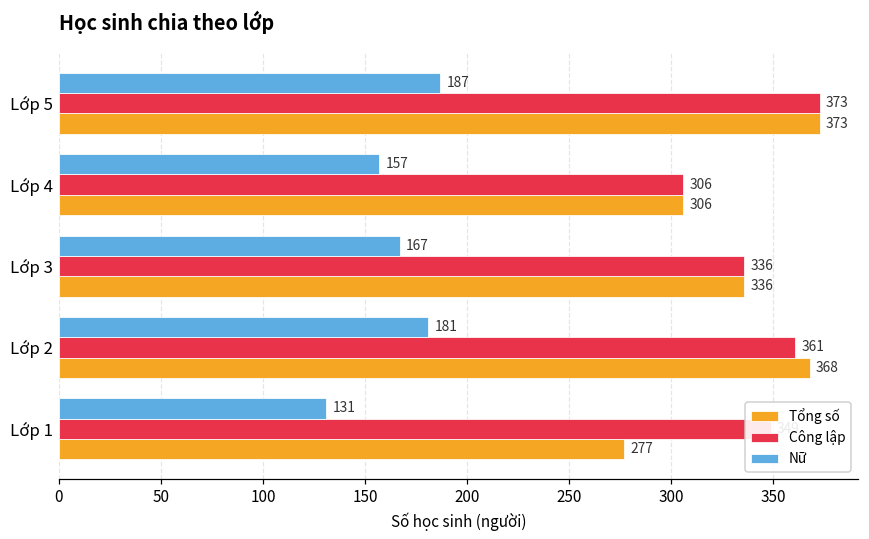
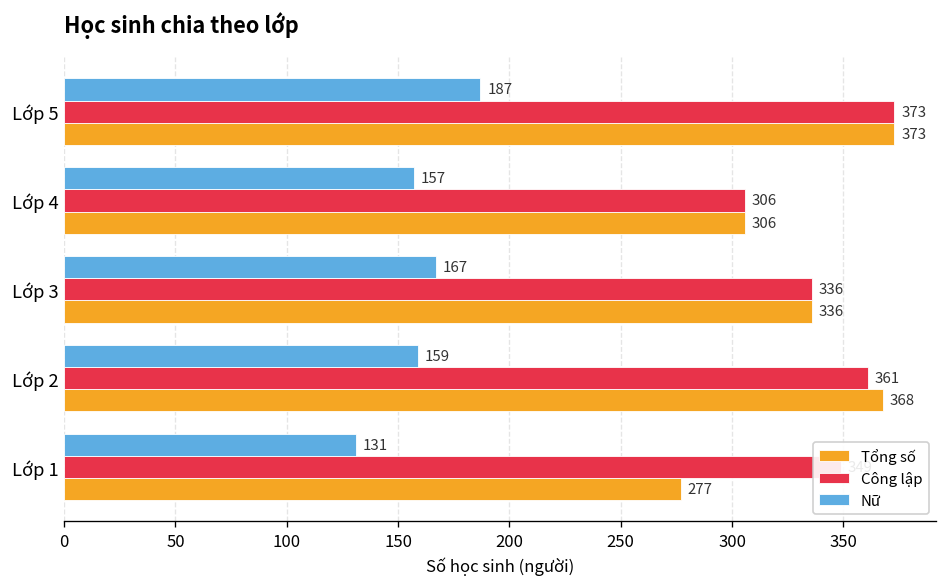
Nữ, Lớp 2: 181 -> 159
